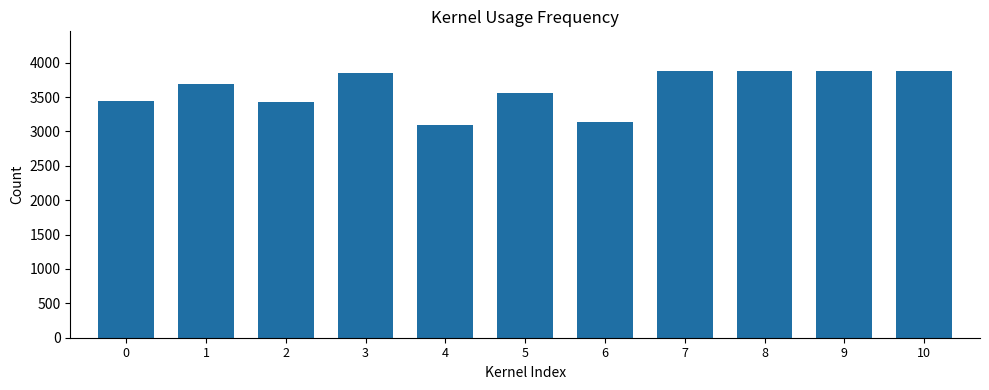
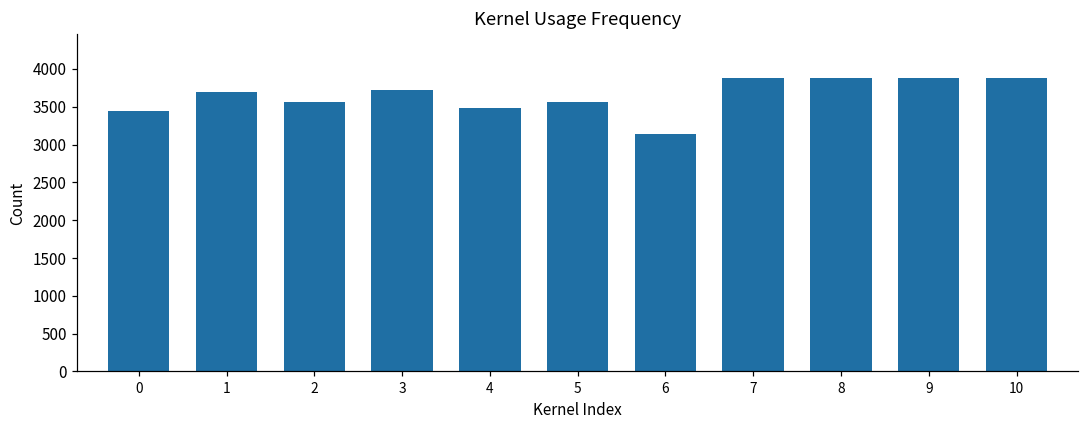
2: 3400 -> 3600
3: 3800 -> 3700
4: 3100 -> 3500
